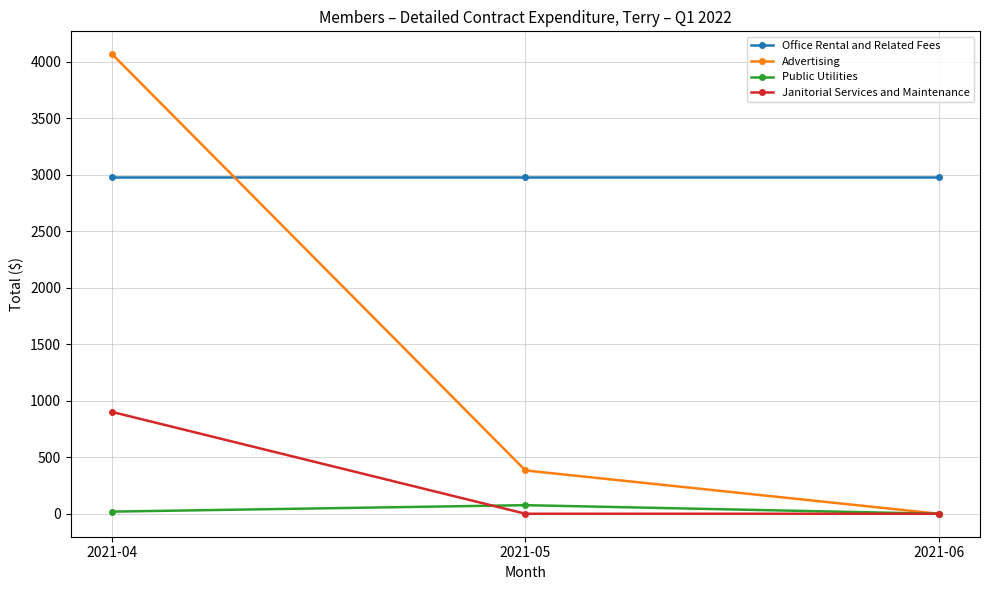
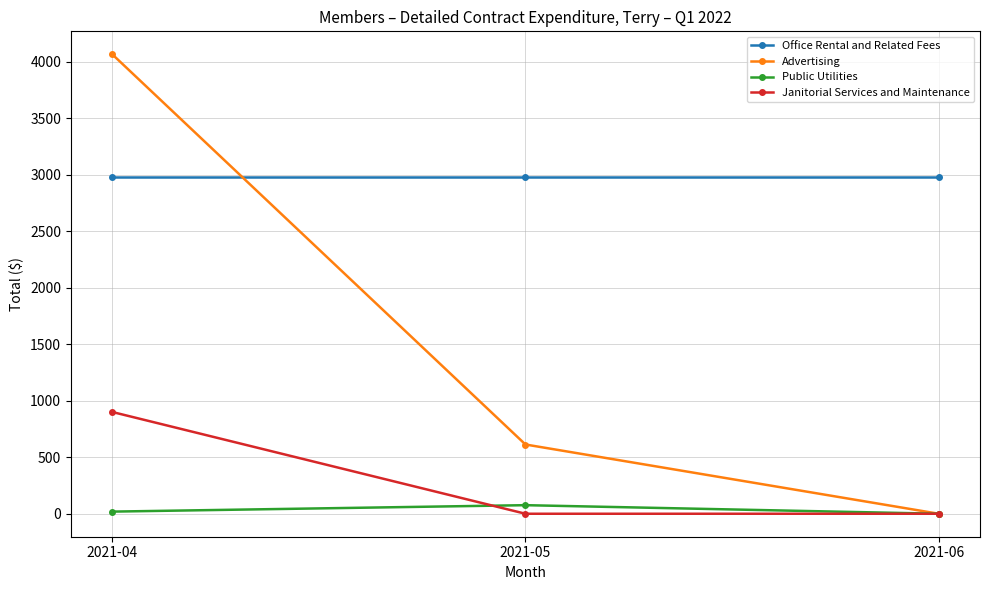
Advertising, 2021-05: 380 -> 610
